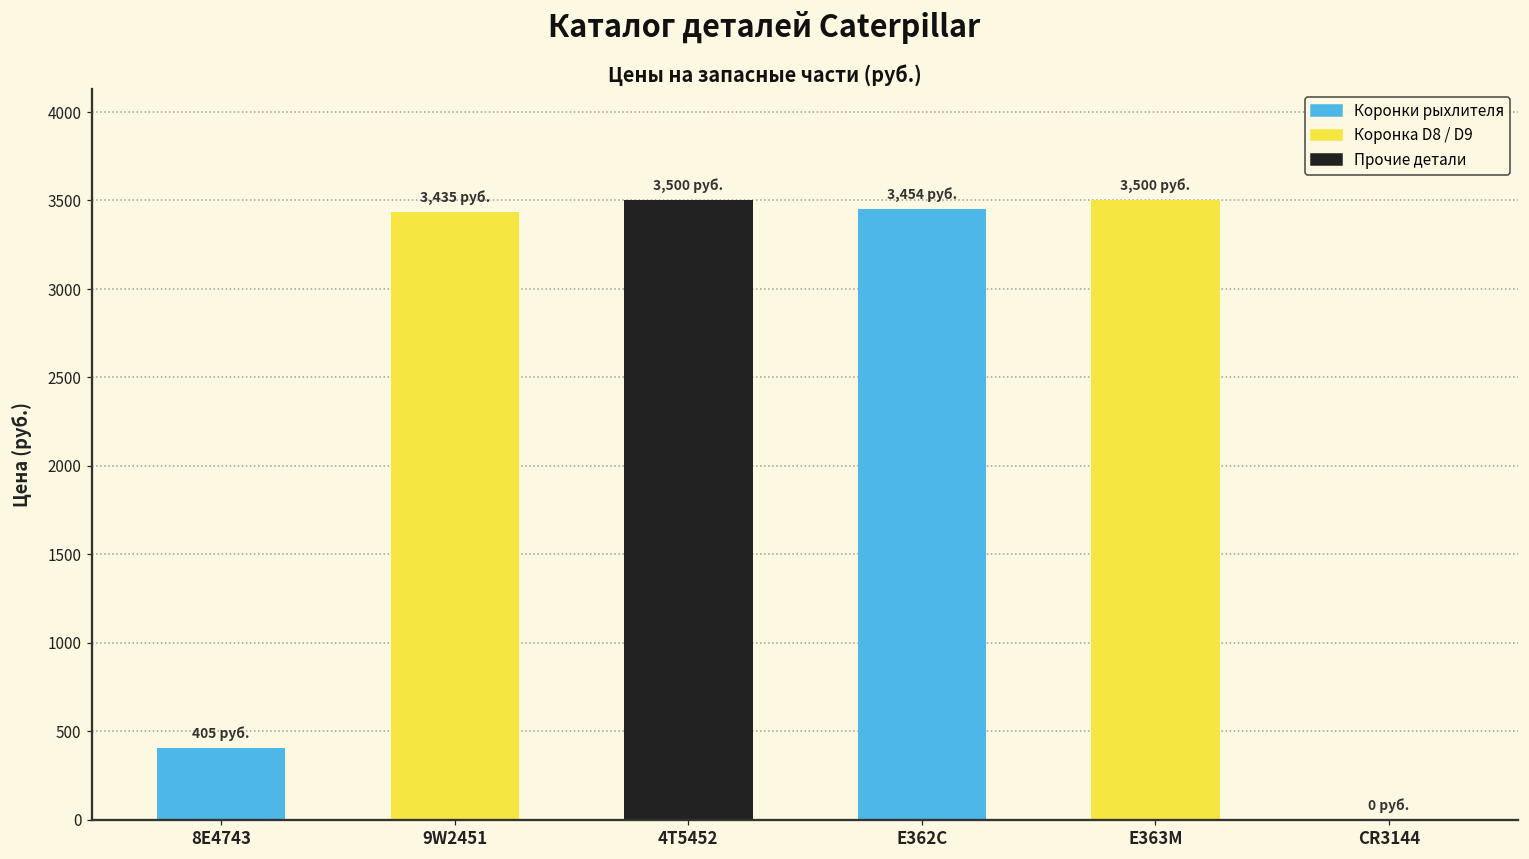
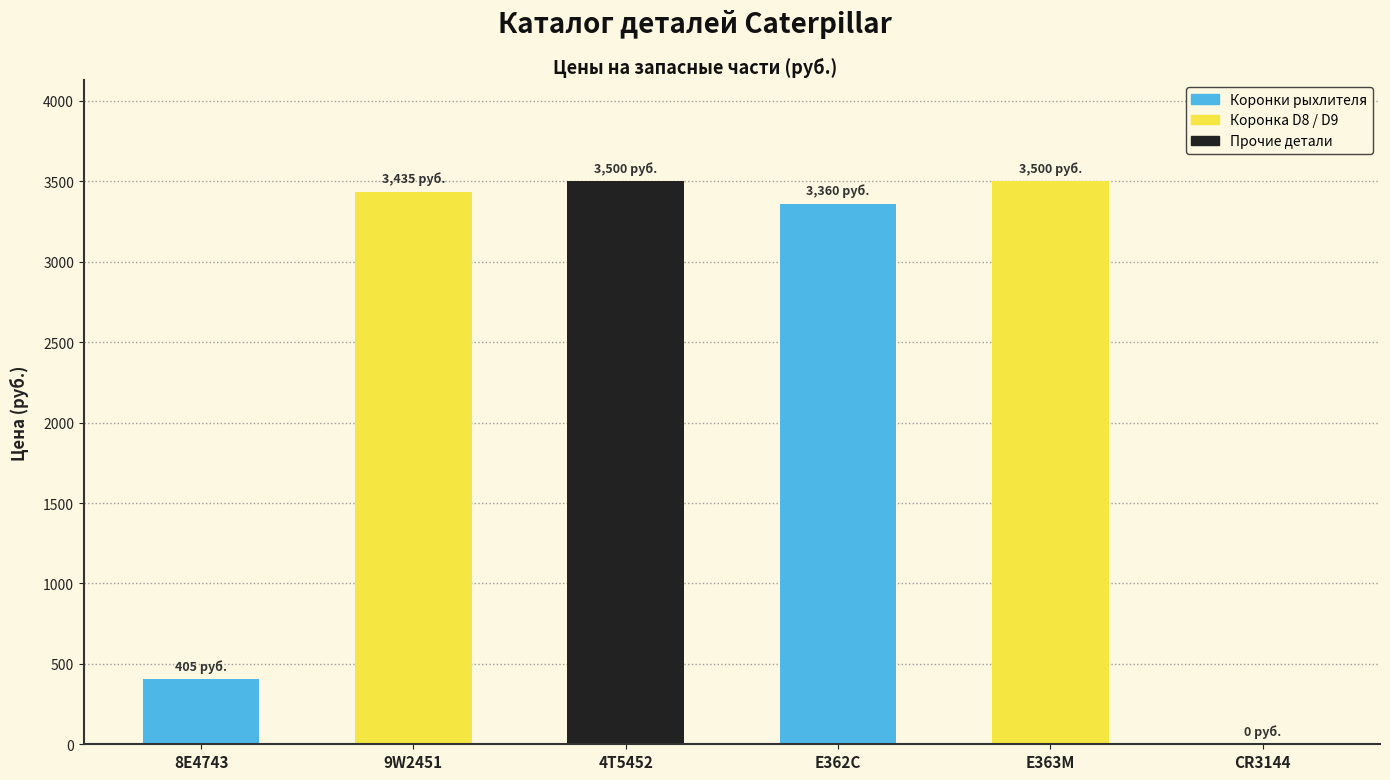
E362C: 3,454 -> 3,360
